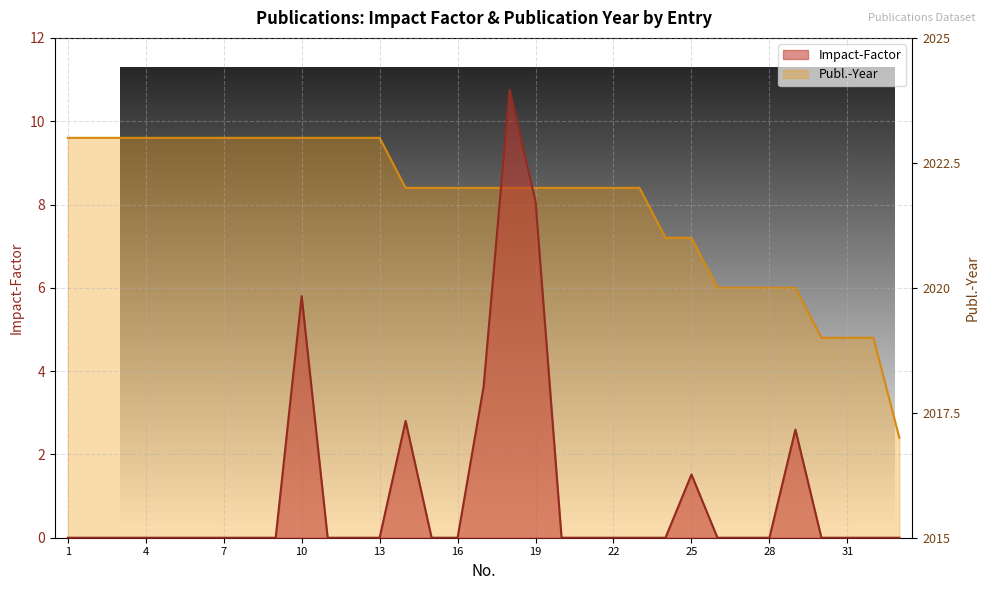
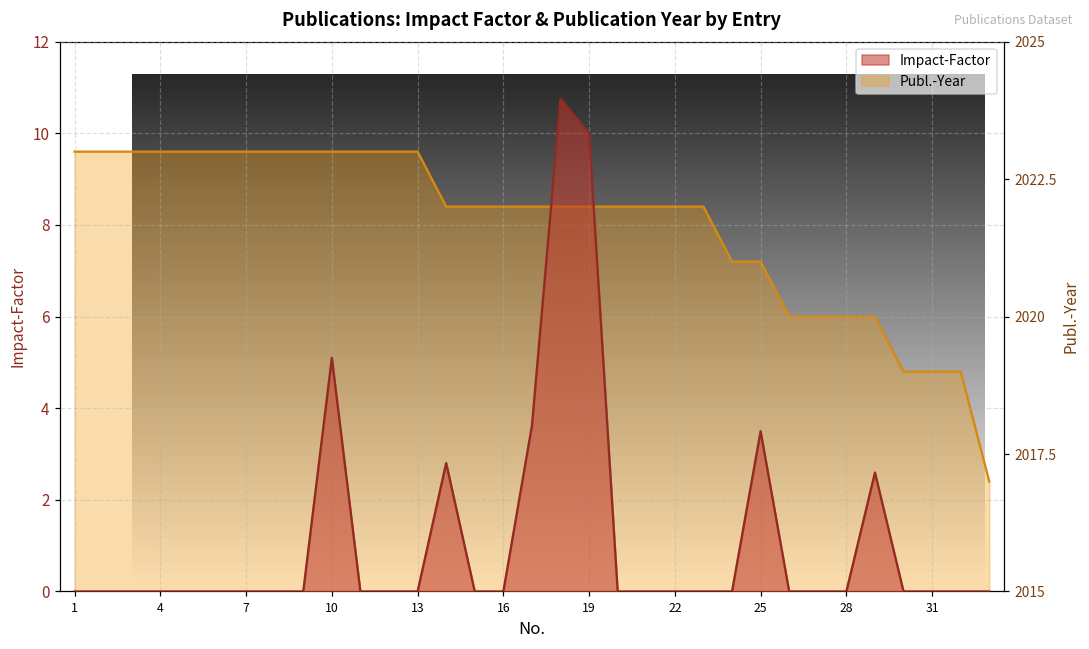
Impact-Factor, 10: 5.8 -> 5.1
Impact-Factor, 19: 8.1 -> 10.0
Impact-Factor, 25: 1.5 -> 3.5
